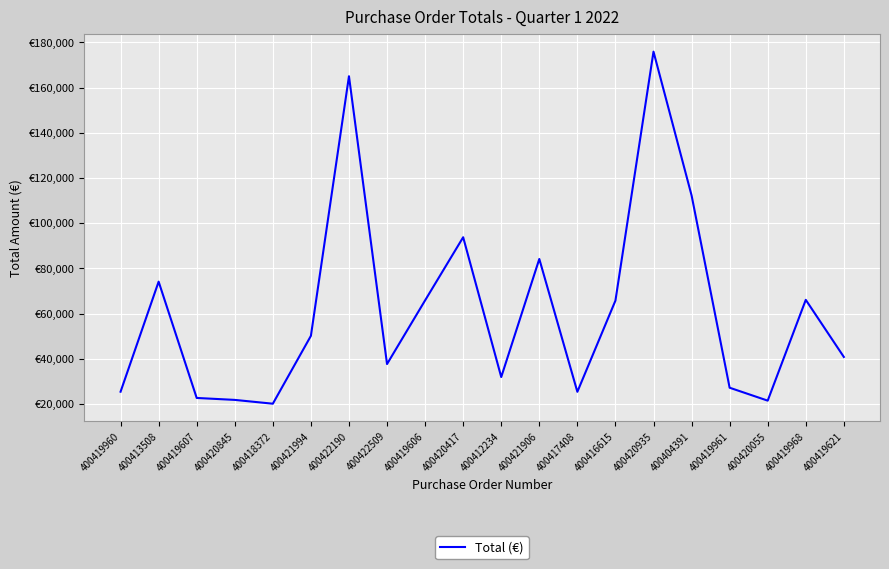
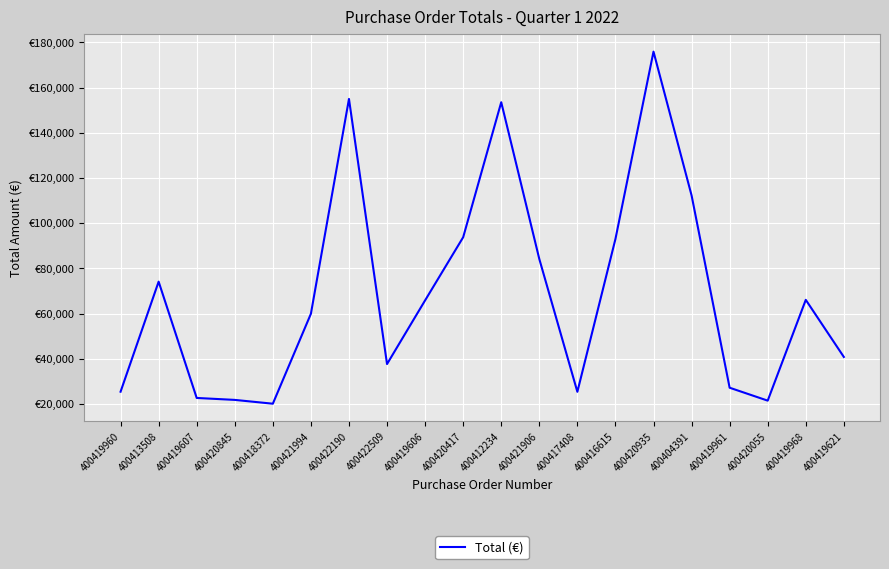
400421994: €50,000 -> €60,000
400422190: €165,000 -> €155,000
400412234: €32,000 -> €154,000
400416615: €66,000 -> €93,000
